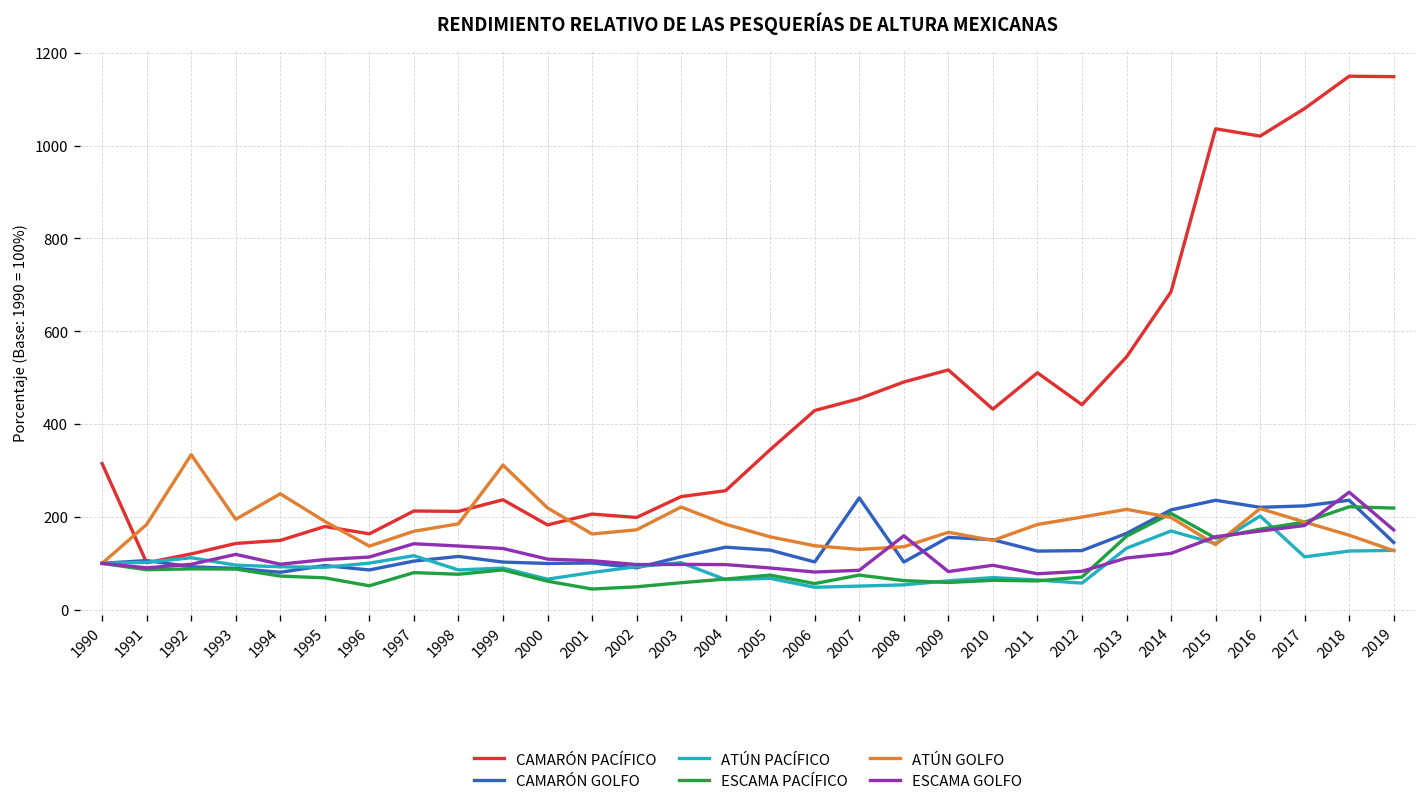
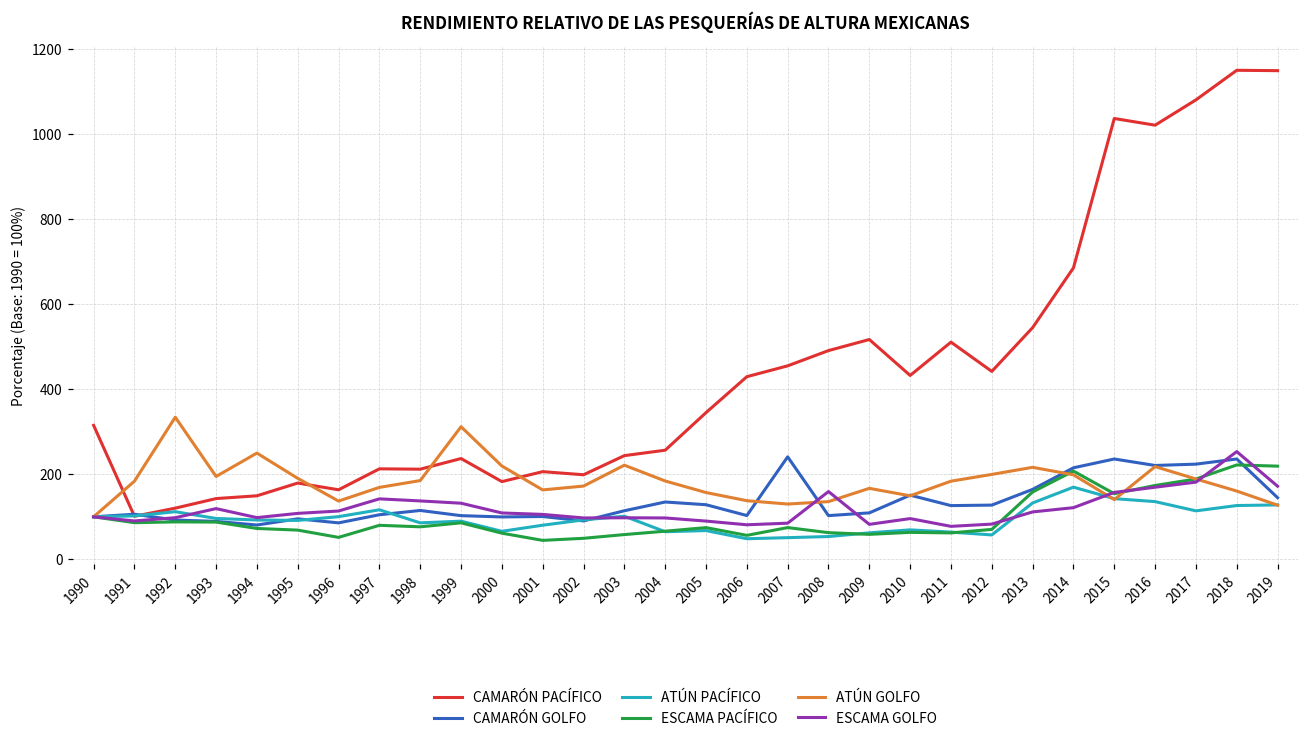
CAMARÓN GOLFO, 2009: 160 -> 110
ATÚN PACÍFICO, 2016: 200 -> 140
